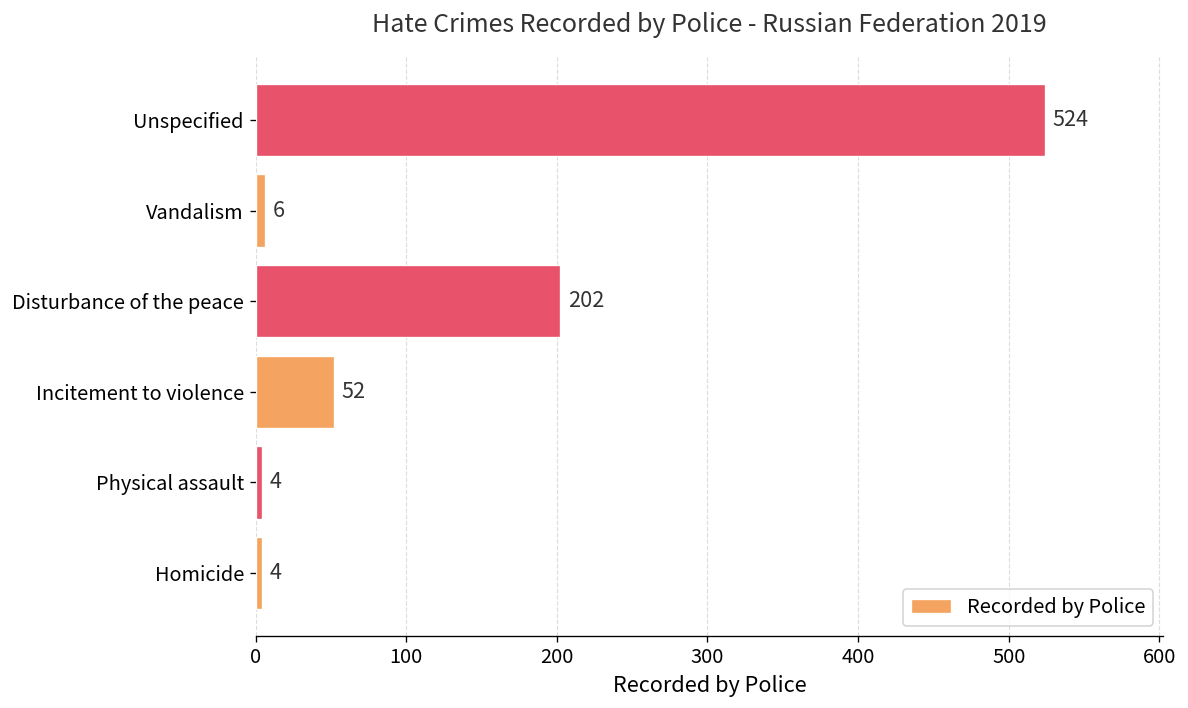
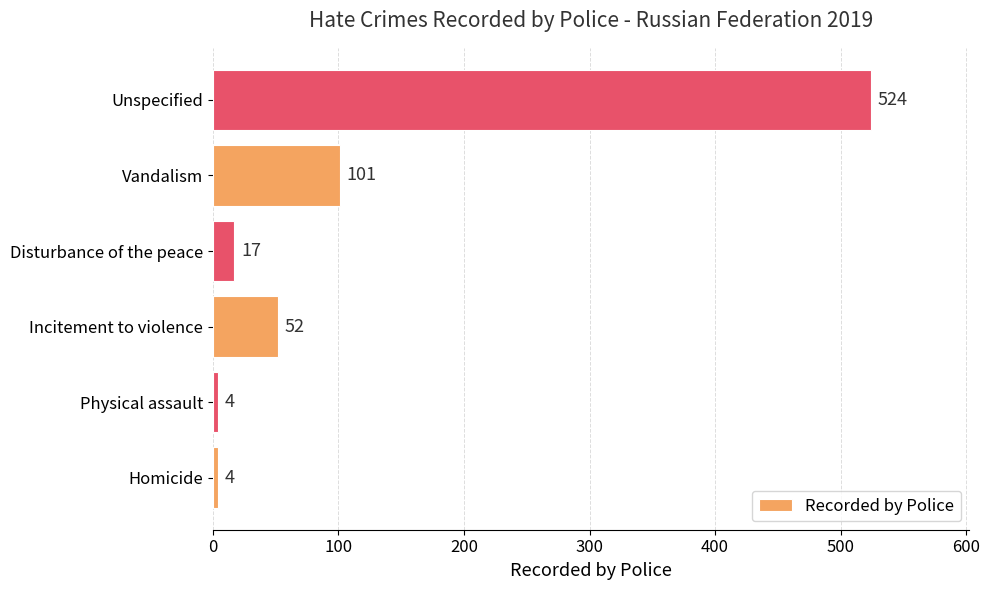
Vandalism: 6 -> 101
Disturbance of the peace: 202 -> 17
